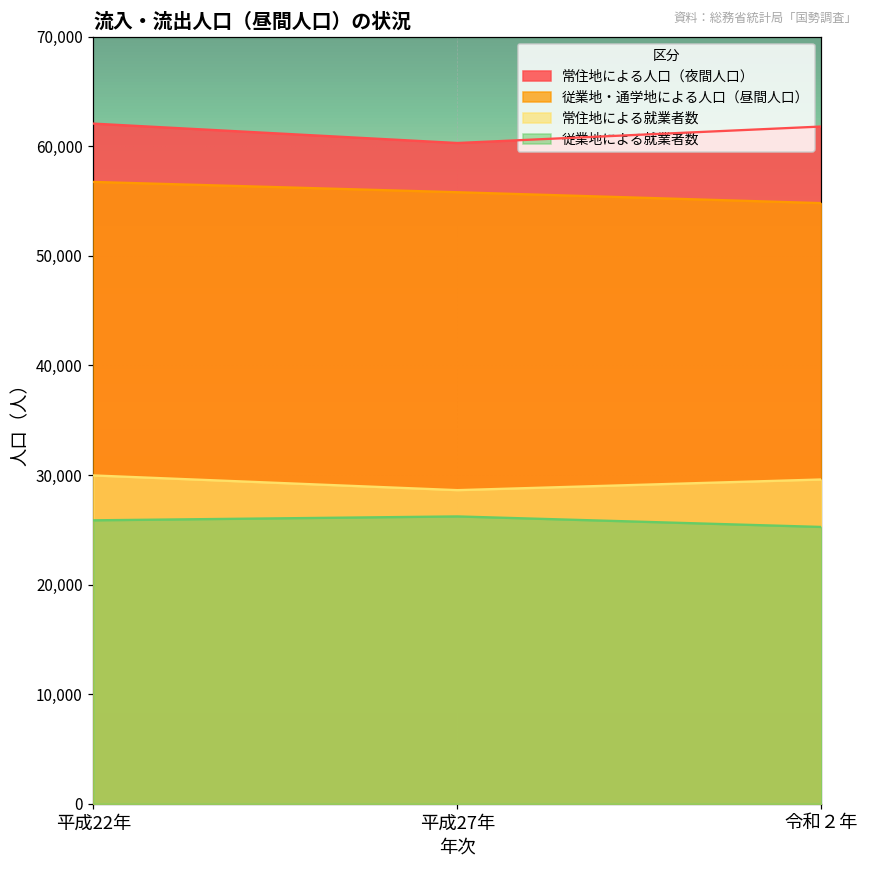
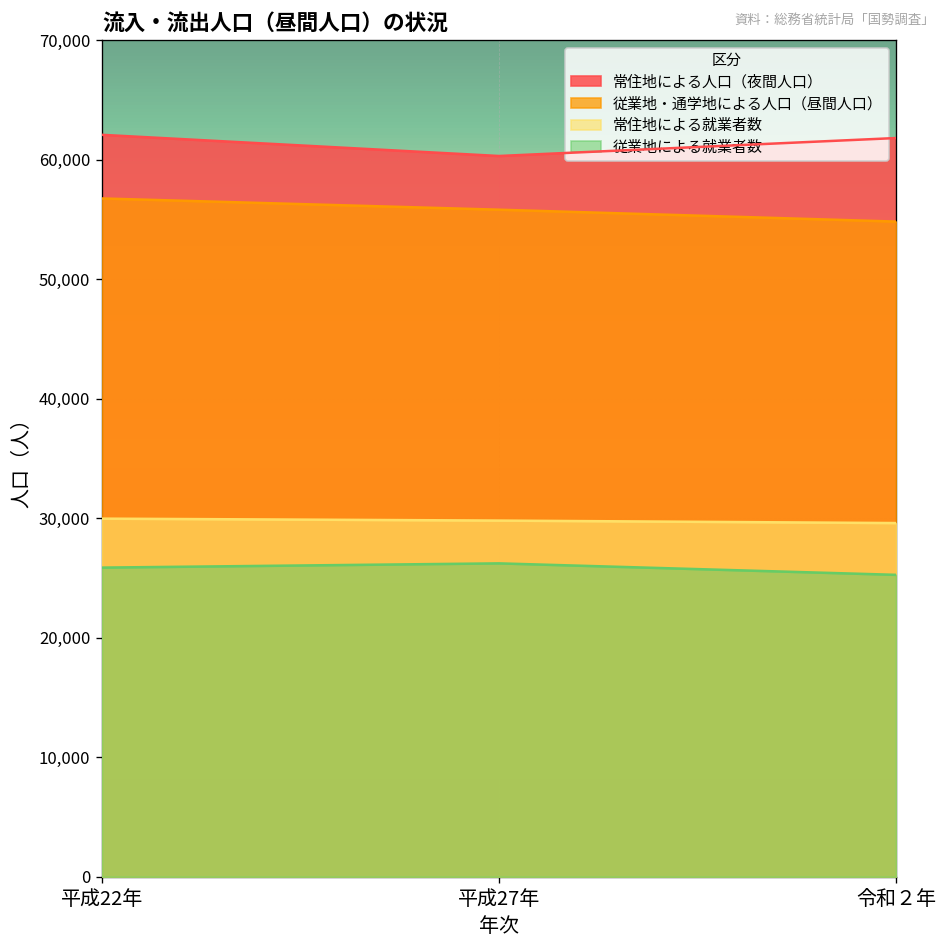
常住地による就業者数, 平成27年: 29,000 -> 30,000
